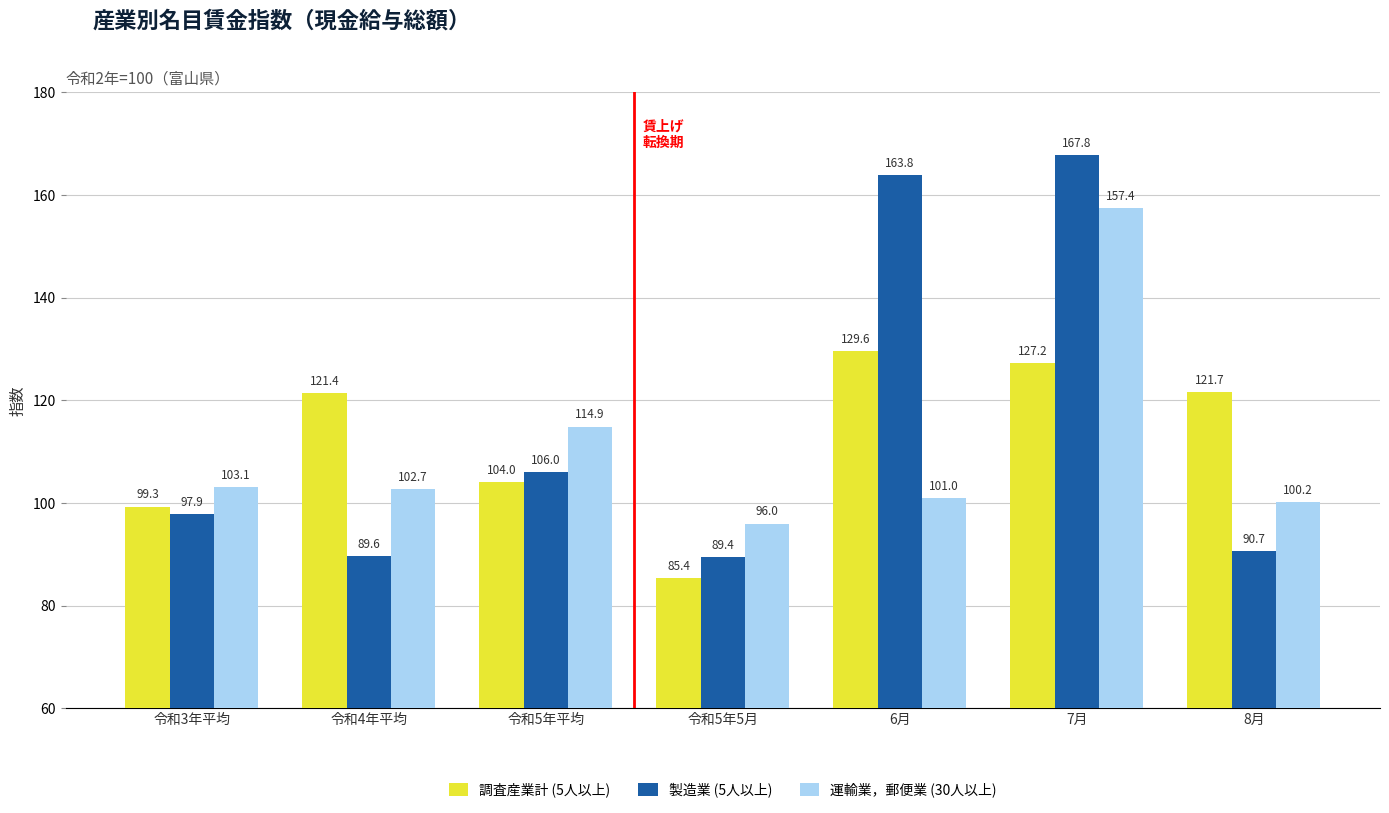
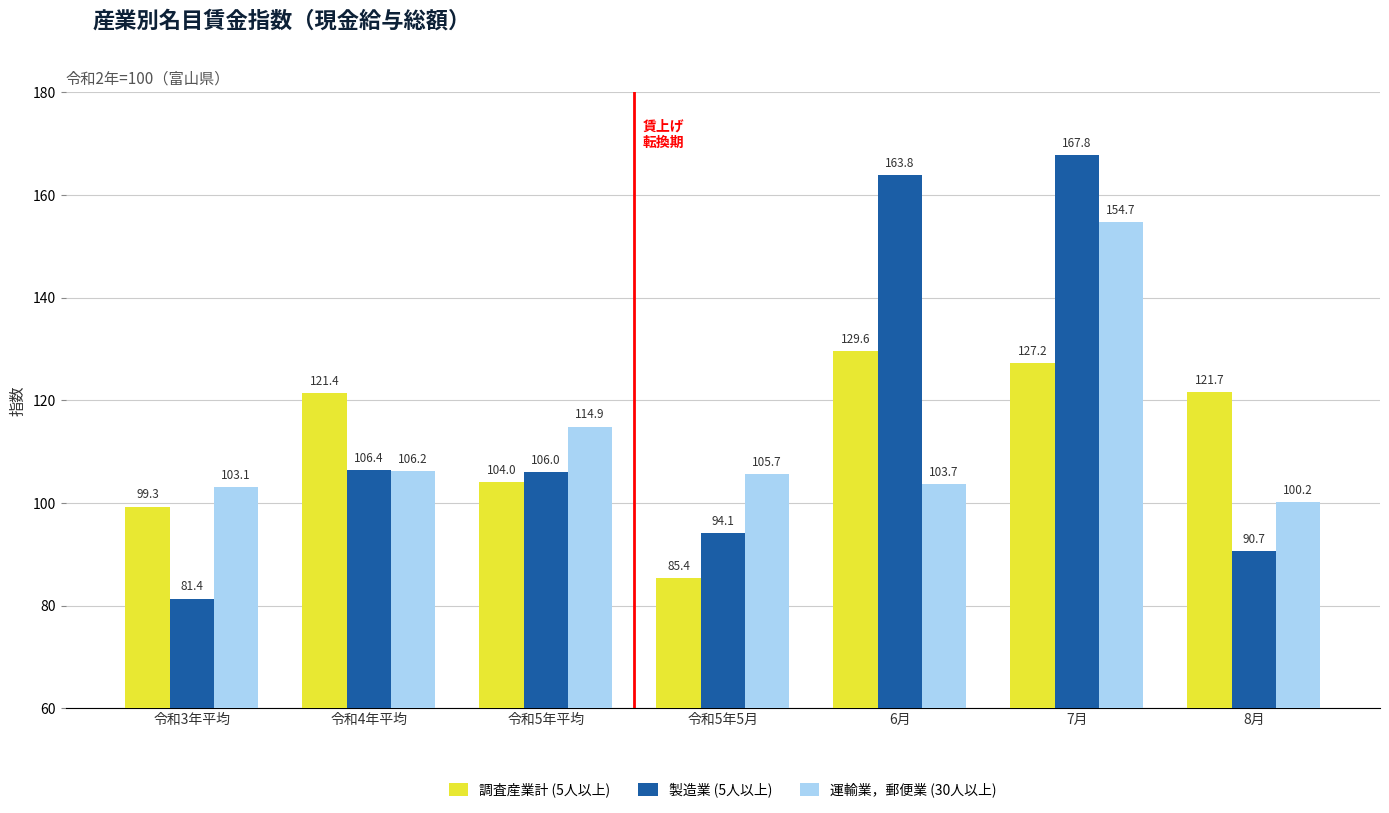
製造業 (5人以上), 令和3年平均: 97.9 -> 81.4
製造業 (5人以上), 令和4年平均: 89.6 -> 106.4
運輸業，郵便業 (30人以上), 令和4年平均: 102.7 -> 106.2
製造業 (5人以上), 令和5年5月: 89.4 -> 94.1
運輸業，郵便業 (30人以上), 令和5年5月: 96.0 -> 105.7
運輸業，郵便業 (30人以上), 6月: 101.0 -> 103.7
運輸業，郵便業 (30人以上), 7月: 157.4 -> 154.7
